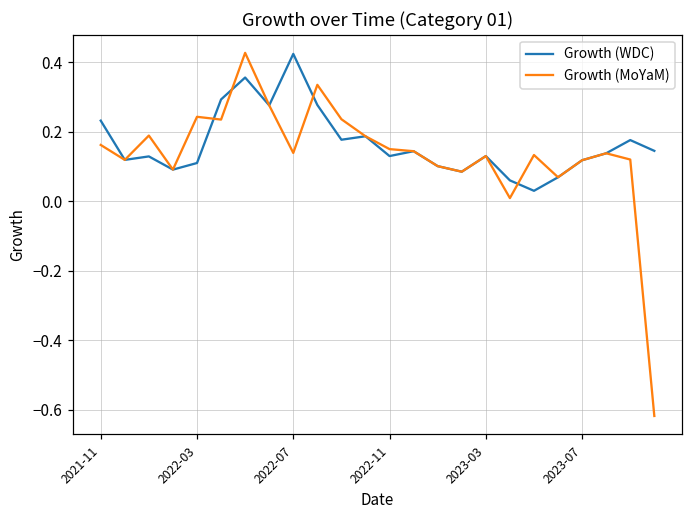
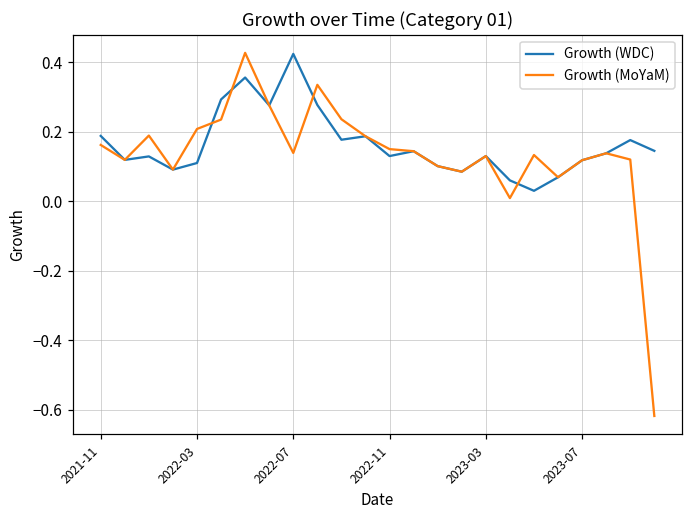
Growth (WDC), 2021-11: 0.23 -> 0.19
Growth (MoYaM), 2022-03: 0.24 -> 0.21
